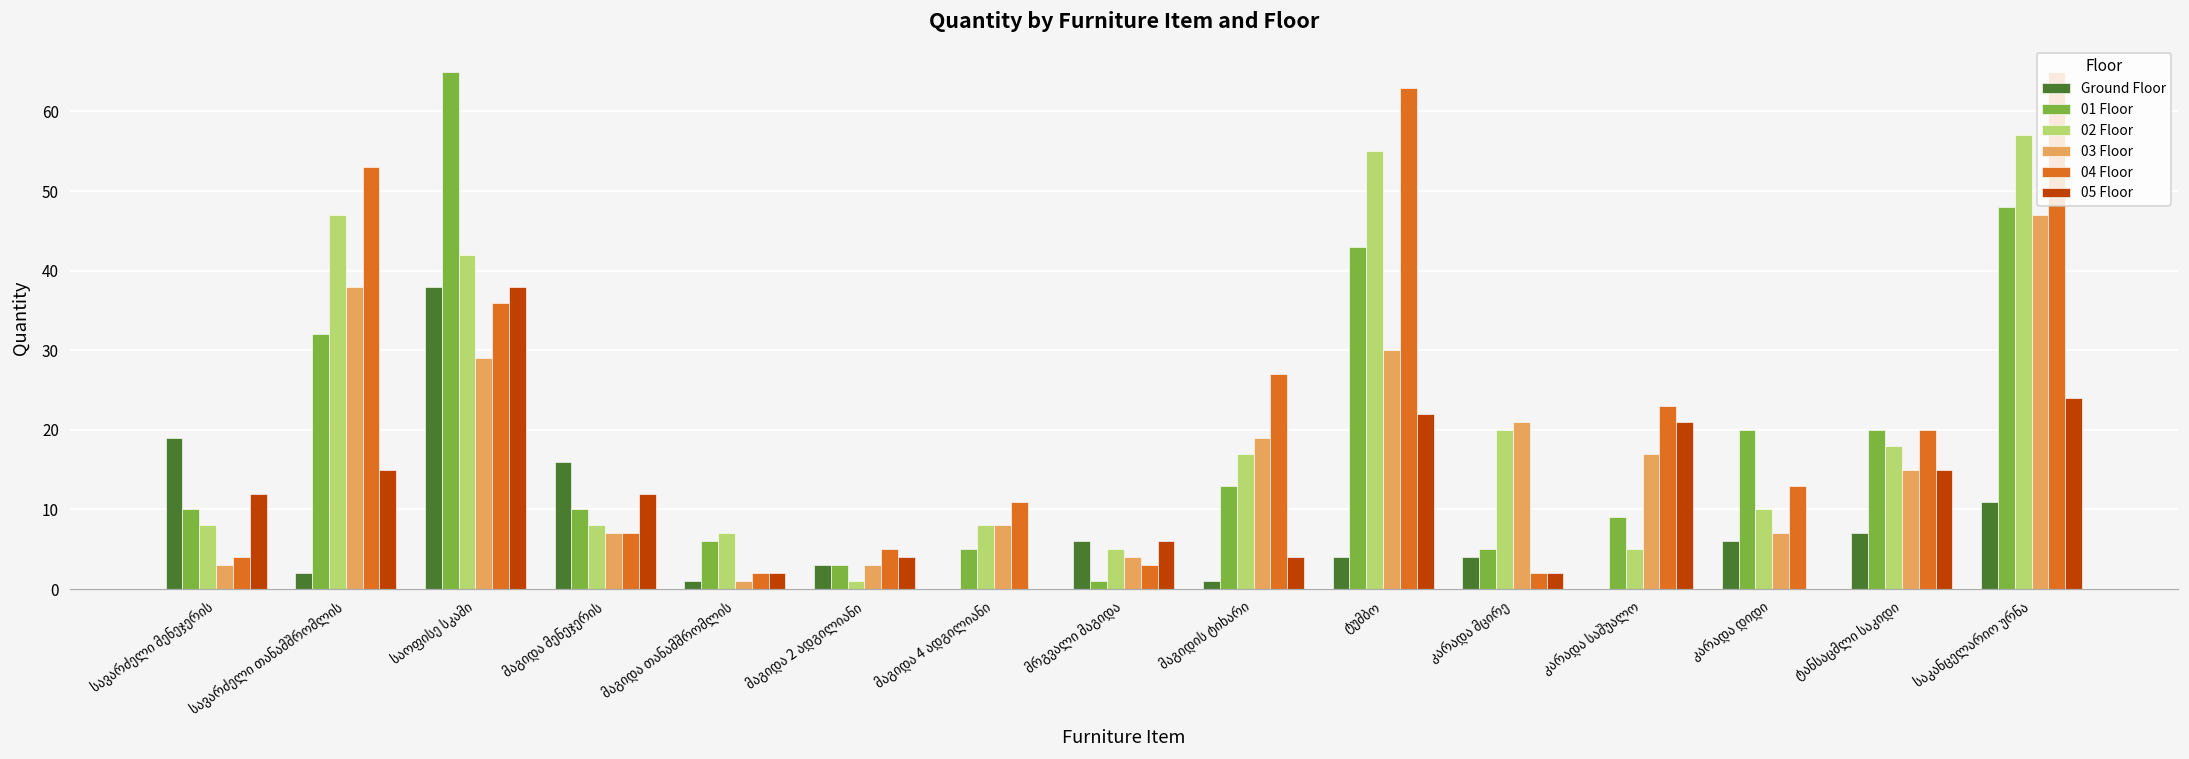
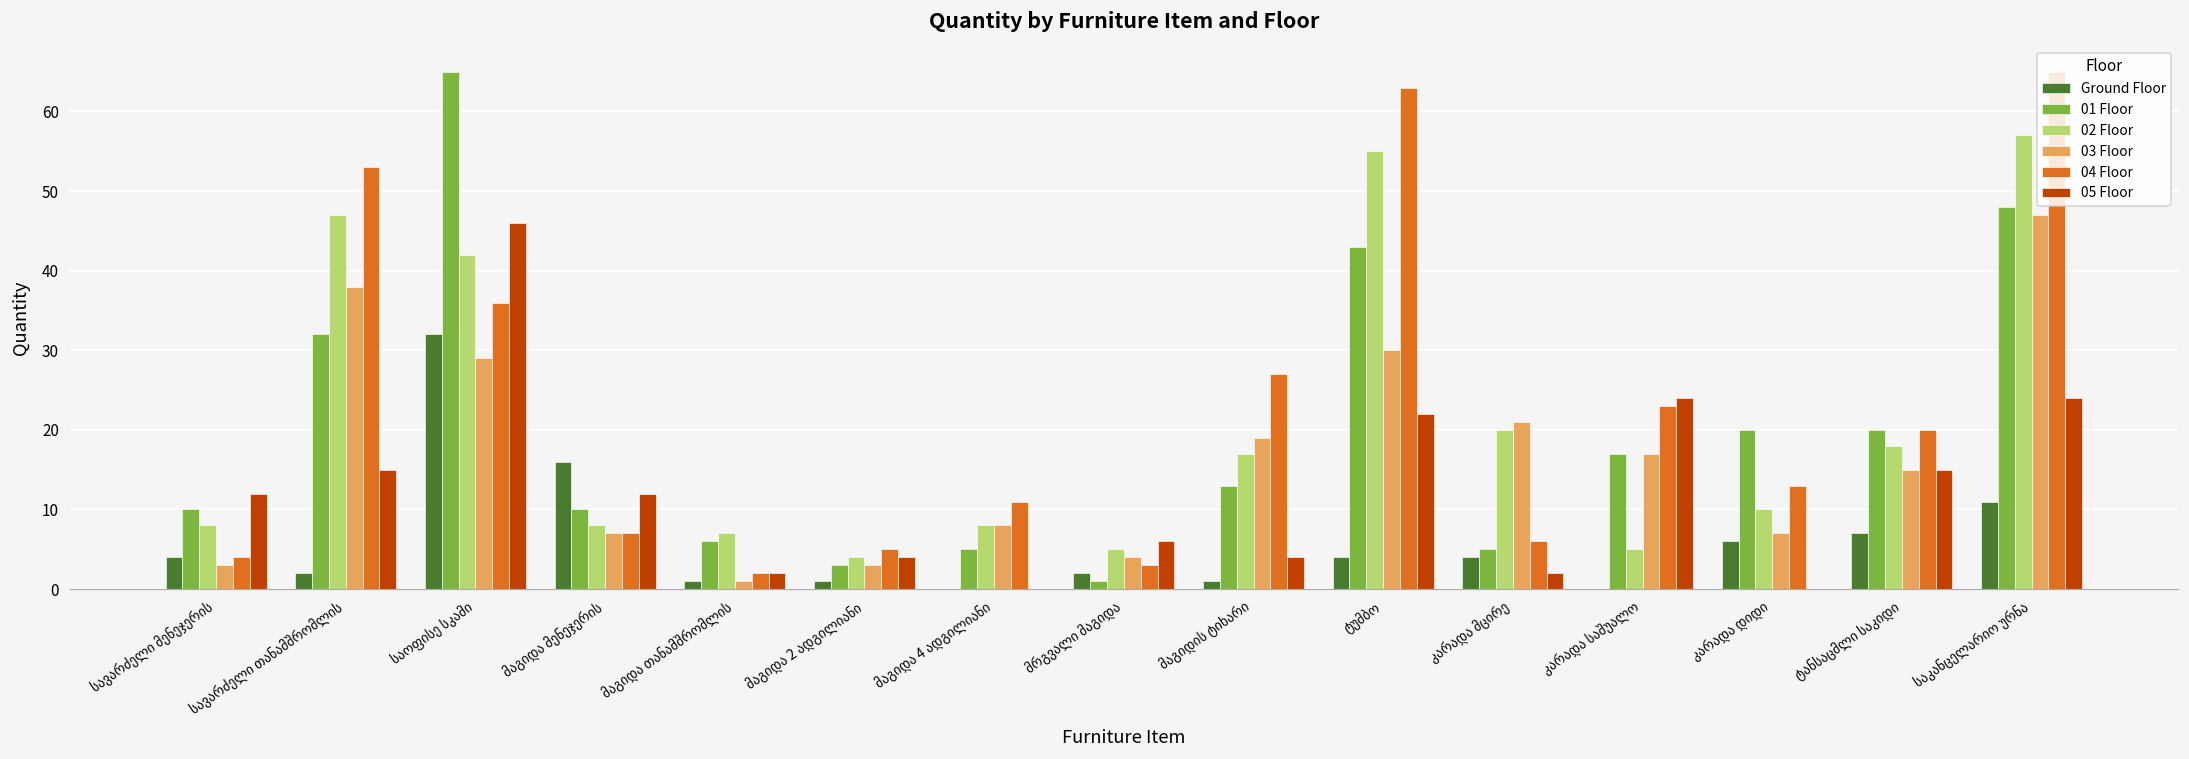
Ground Floor, სავარძელი მენეჯერის: 19 -> 4
Ground Floor, საოფისე სკამი: 38 -> 32
05 Floor, საოფისე სკამი: 38 -> 46
Ground Floor, მაგიდა 2 ადგილიანი: 3 -> 1
02 Floor, მაგიდა 2 ადგილიანი: 1 -> 4
Ground Floor, მრგვალი მაგიდა: 6 -> 2
04 Floor, კარადა მცირე: 2 -> 6
01 Floor, კარადა საშუალო: 9 -> 17
05 Floor, კარადა საშუალო: 21 -> 24
